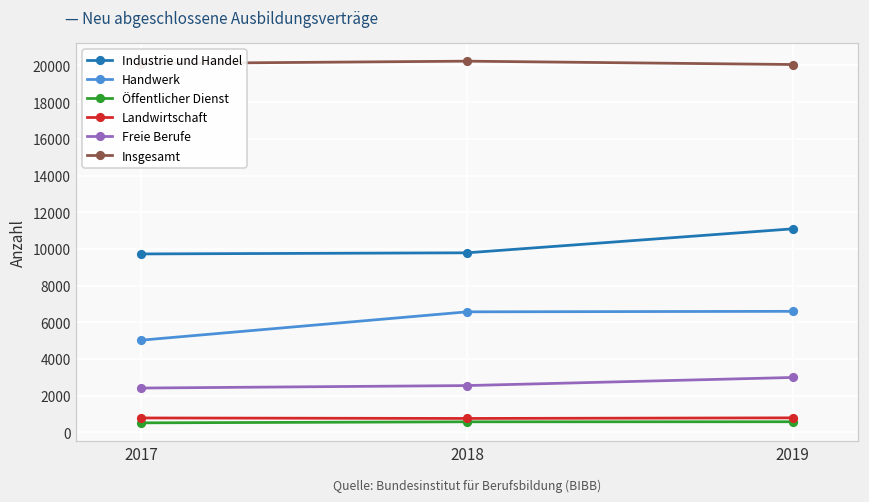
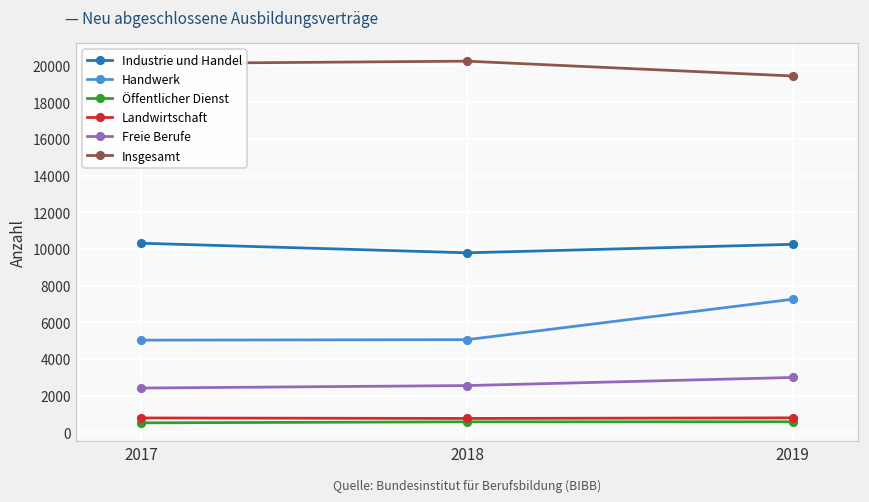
Industrie und Handel, 2017: 9700 -> 10300
Handwerk, 2018: 6600 -> 5100
Industrie und Handel, 2019: 11100 -> 10200
Handwerk, 2019: 6600 -> 7300
Insgesamt, 2019: 20100 -> 19400
